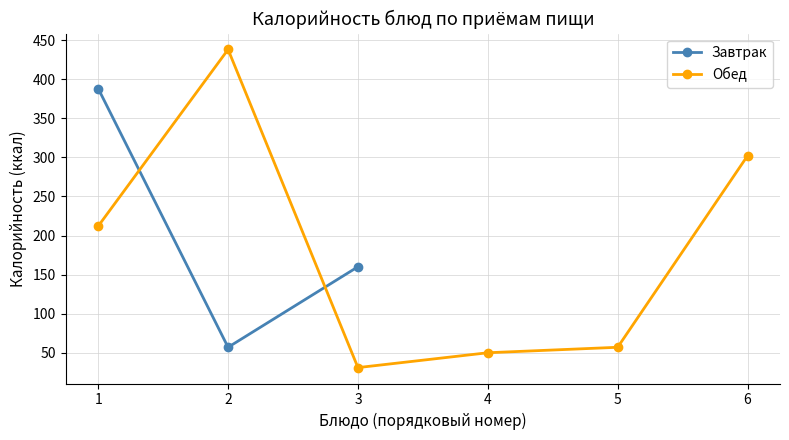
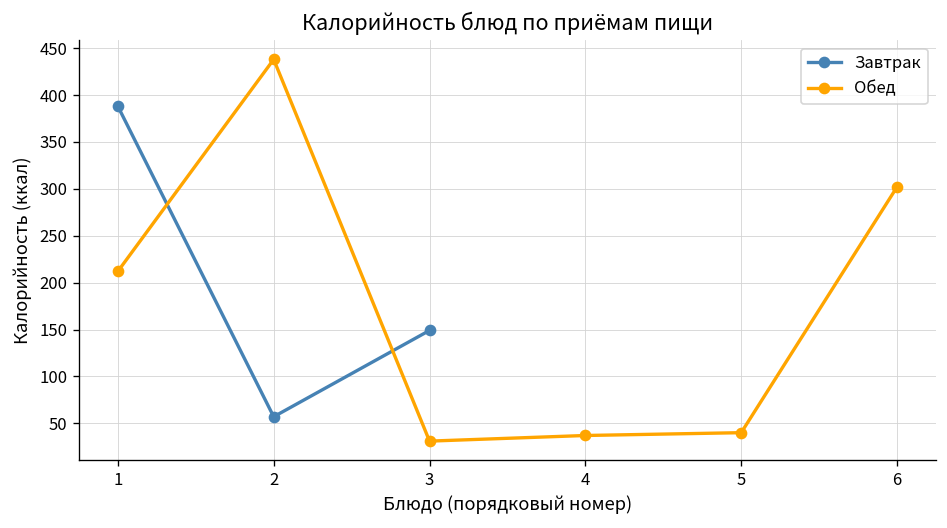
Завтрак, 3: 160 -> 150
Обед, 4: 50 -> 40
Обед, 5: 60 -> 40
